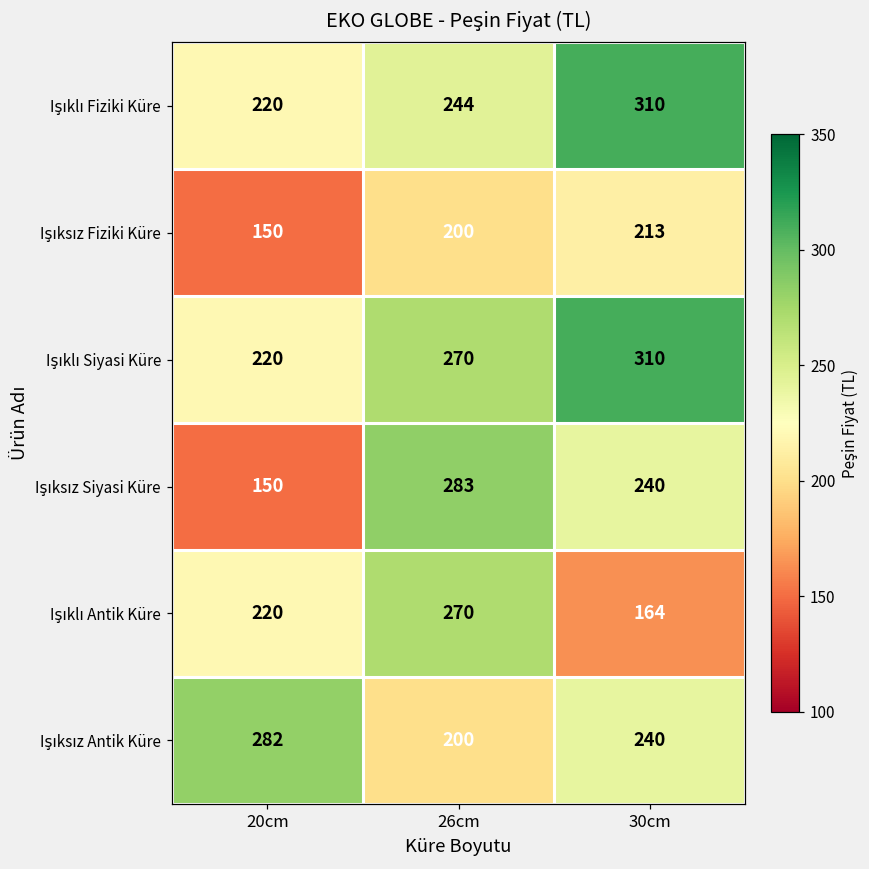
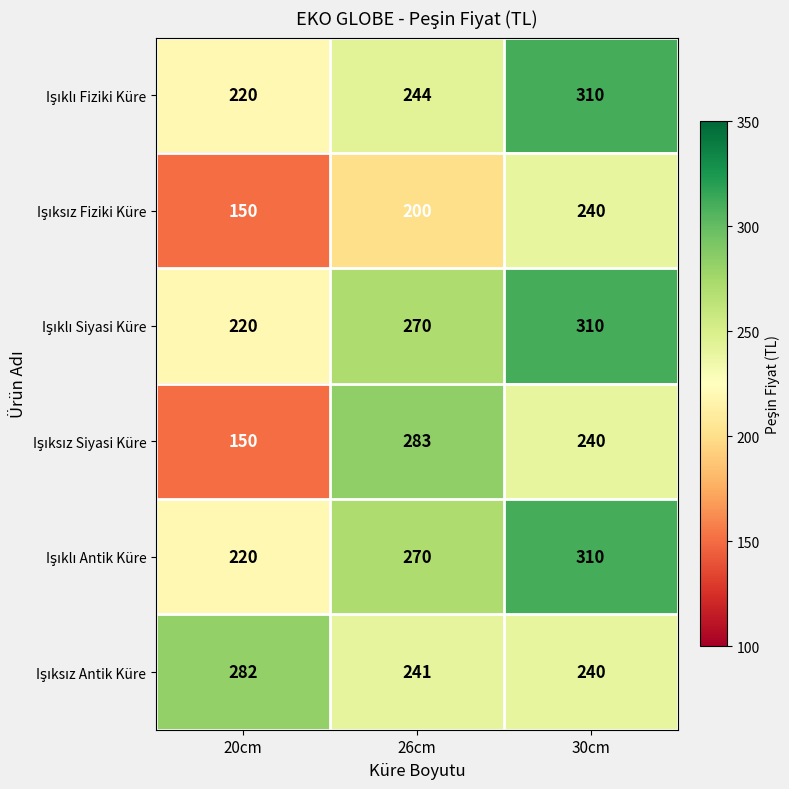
Işıksız Fiziki Küre, 30cm: 213 -> 240
Işıklı Antik Küre, 30cm: 164 -> 310
Işıksız Antik Küre, 26cm: 200 -> 241
